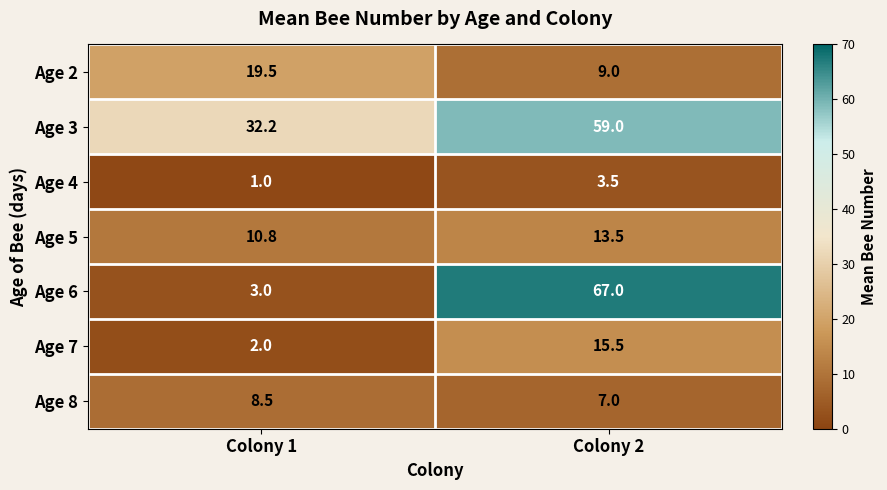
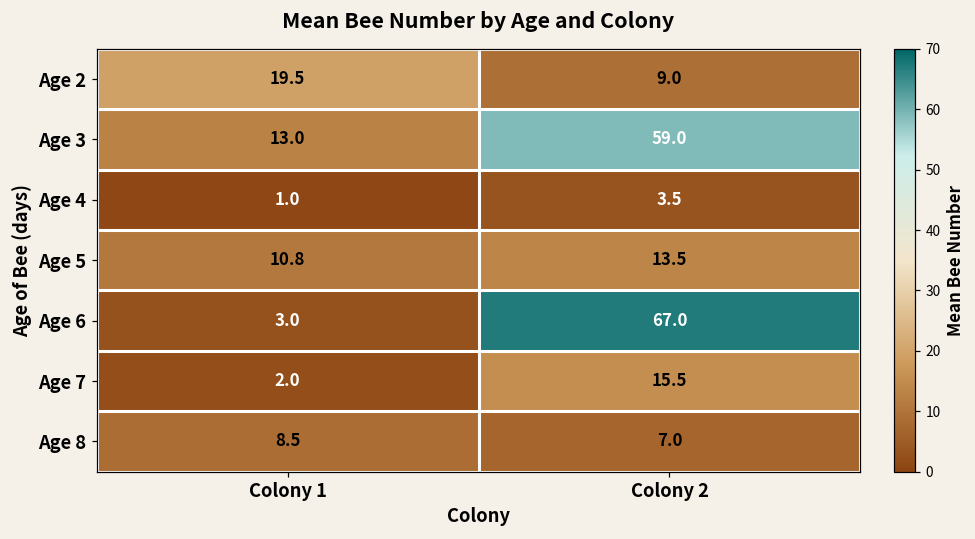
Age 3, Colony 1: 32.2 -> 13.0
